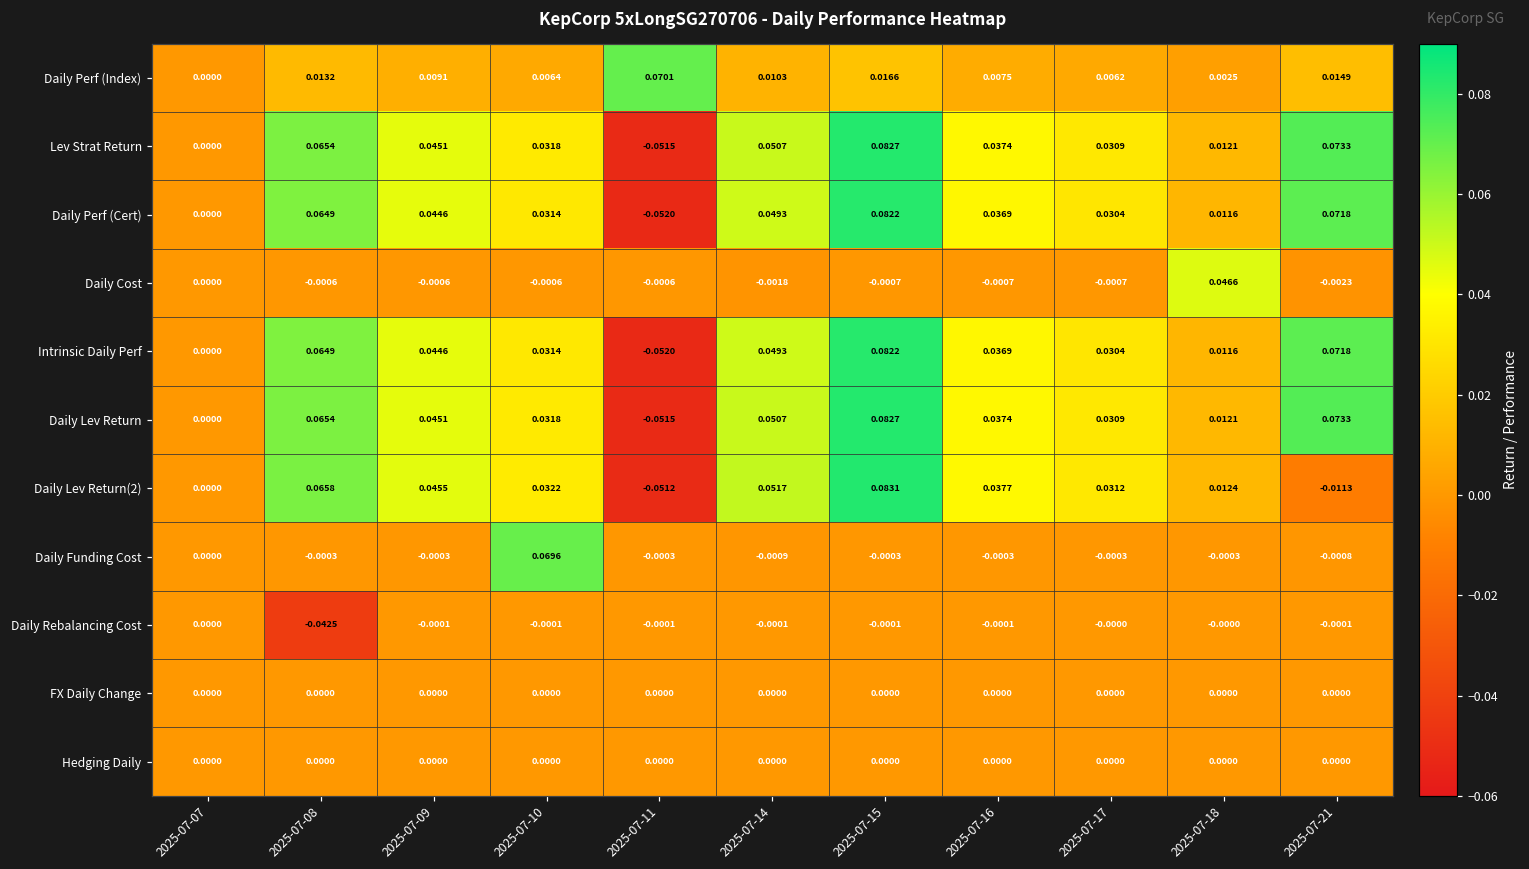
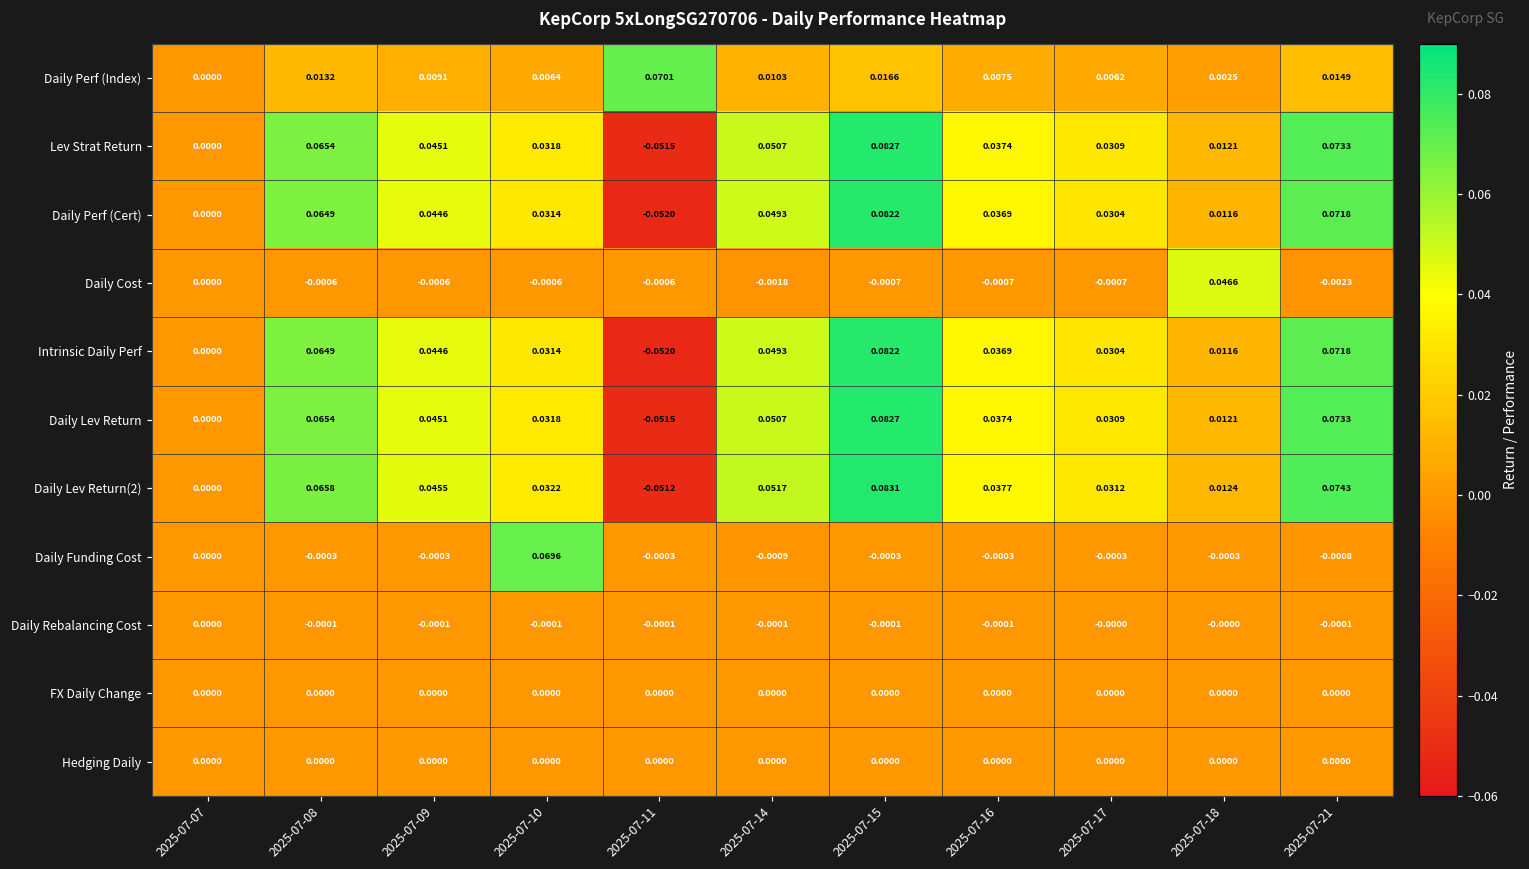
Daily Lev Return(2), 2025-07-21: -0.0113 -> 0.0743
Daily Rebalancing Cost, 2025-07-08: -0.0425 -> -0.0001
